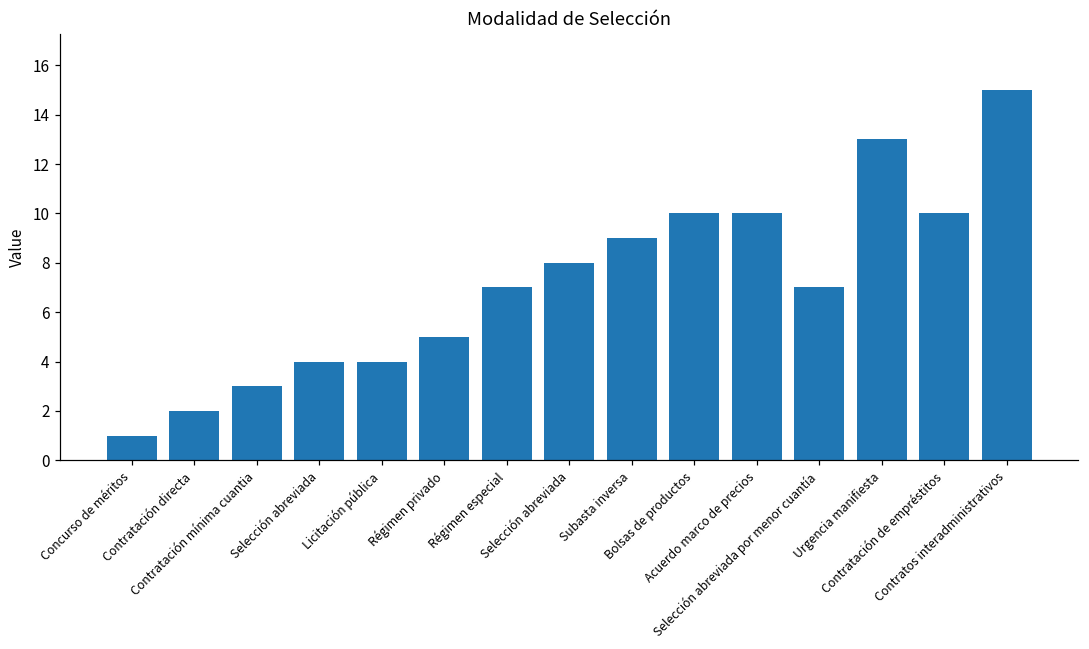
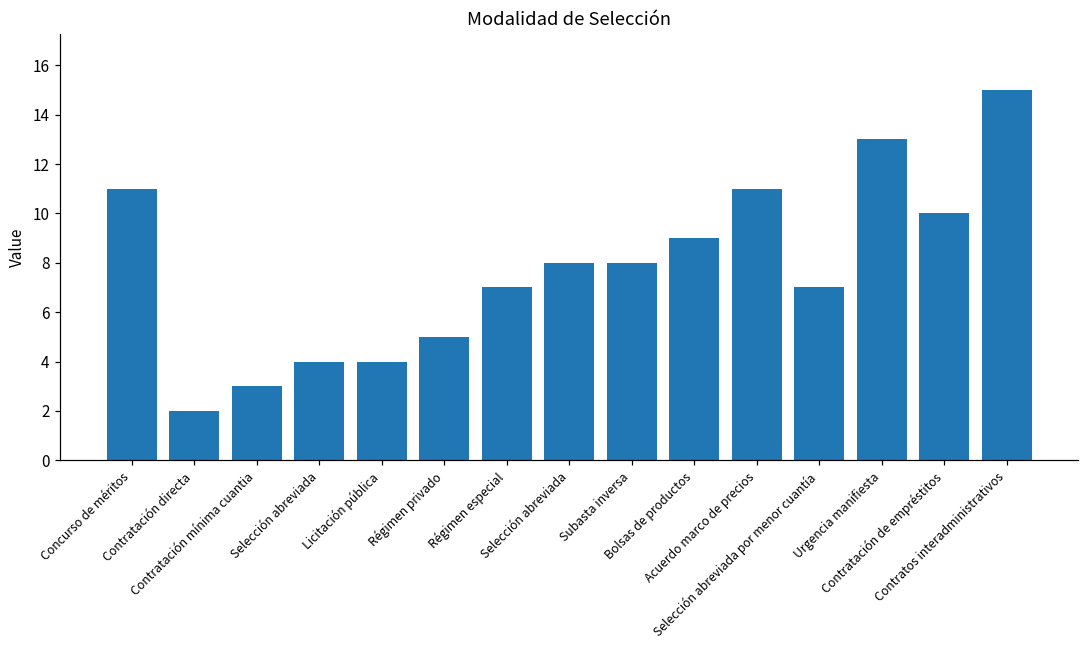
Concurso de méritos: 1 -> 11
Subasta inversa: 9 -> 8
Bolsas de productos: 10 -> 9
Acuerdo marco de precios: 10 -> 11
